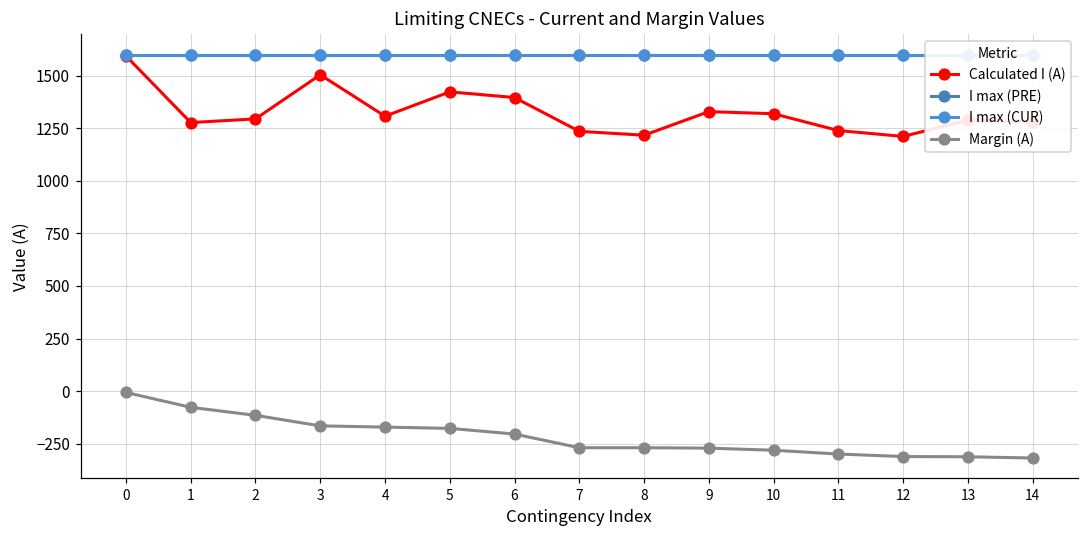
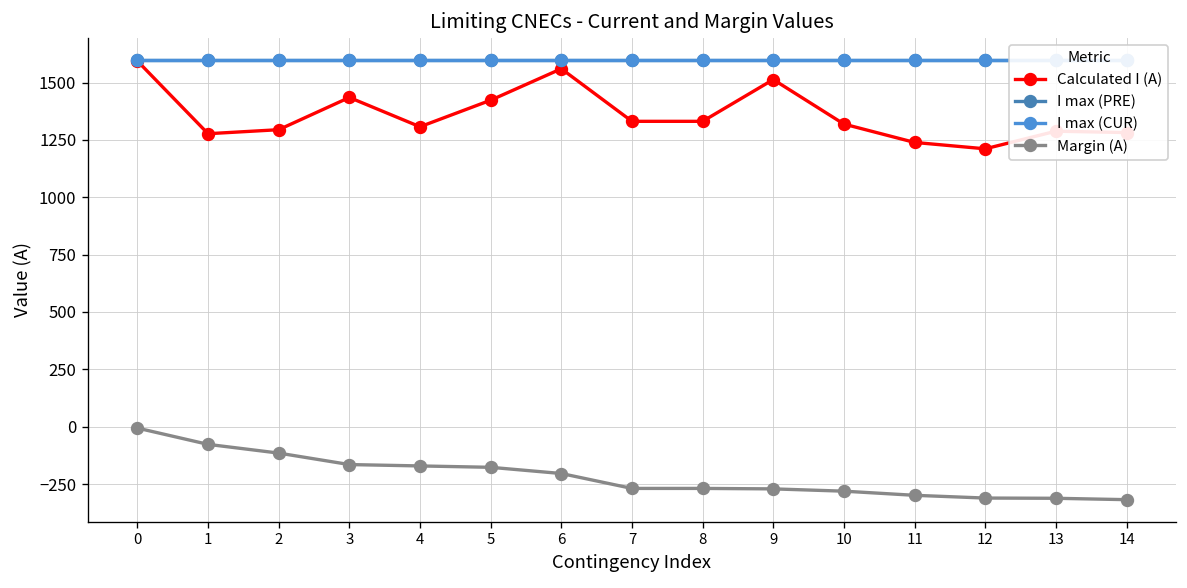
Calculated I (A), 3: 1500 -> 1440
Calculated I (A), 6: 1400 -> 1560
Calculated I (A), 7: 1240 -> 1330
Calculated I (A), 8: 1220 -> 1330
Calculated I (A), 9: 1330 -> 1510
